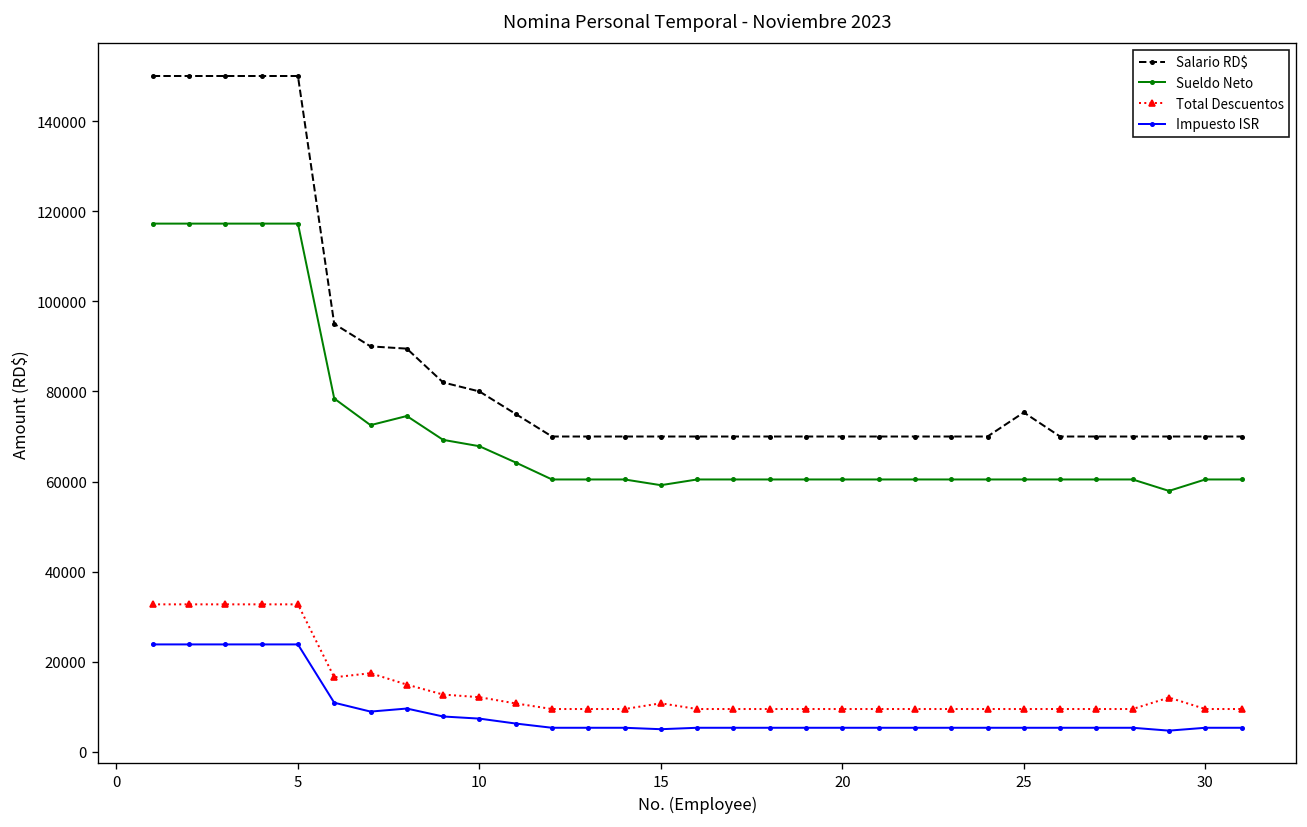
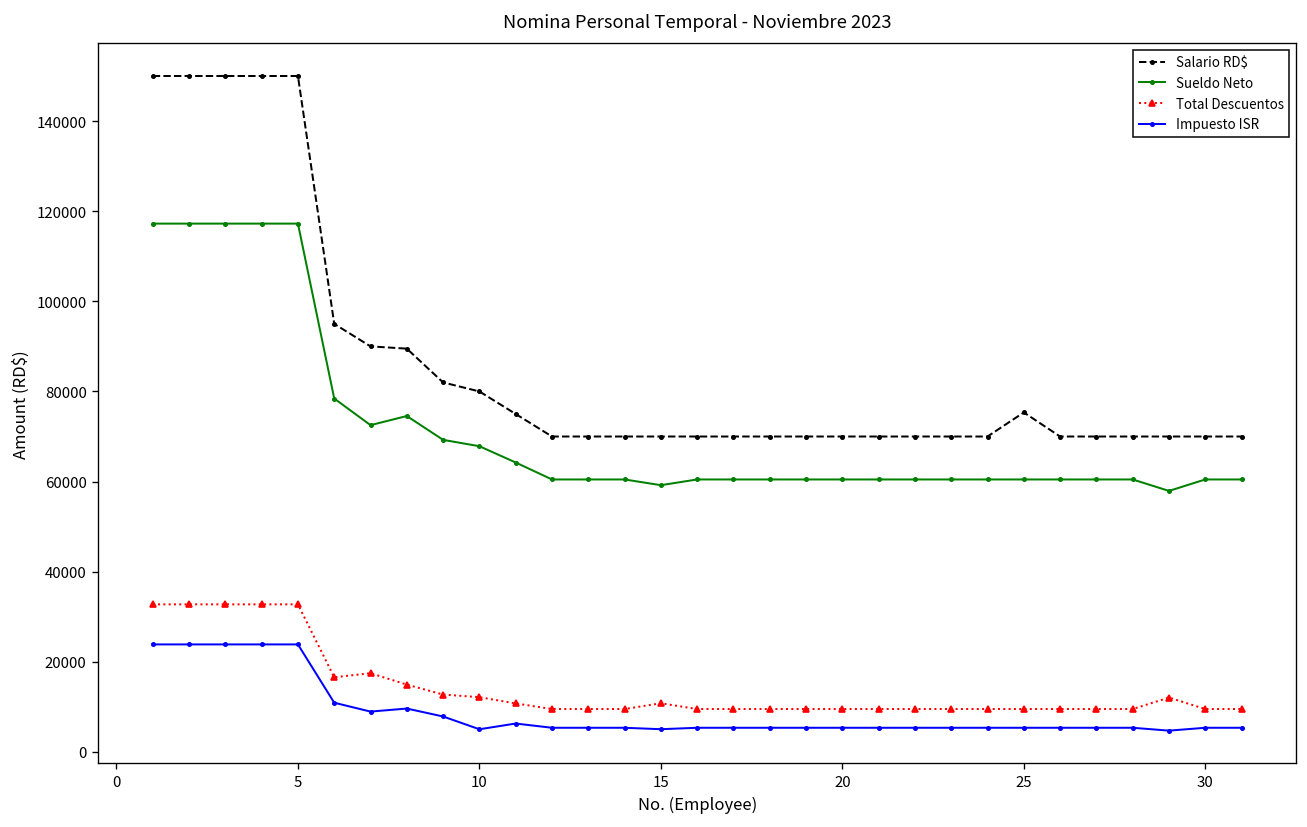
Impuesto ISR, 10: 7000 -> 5000
